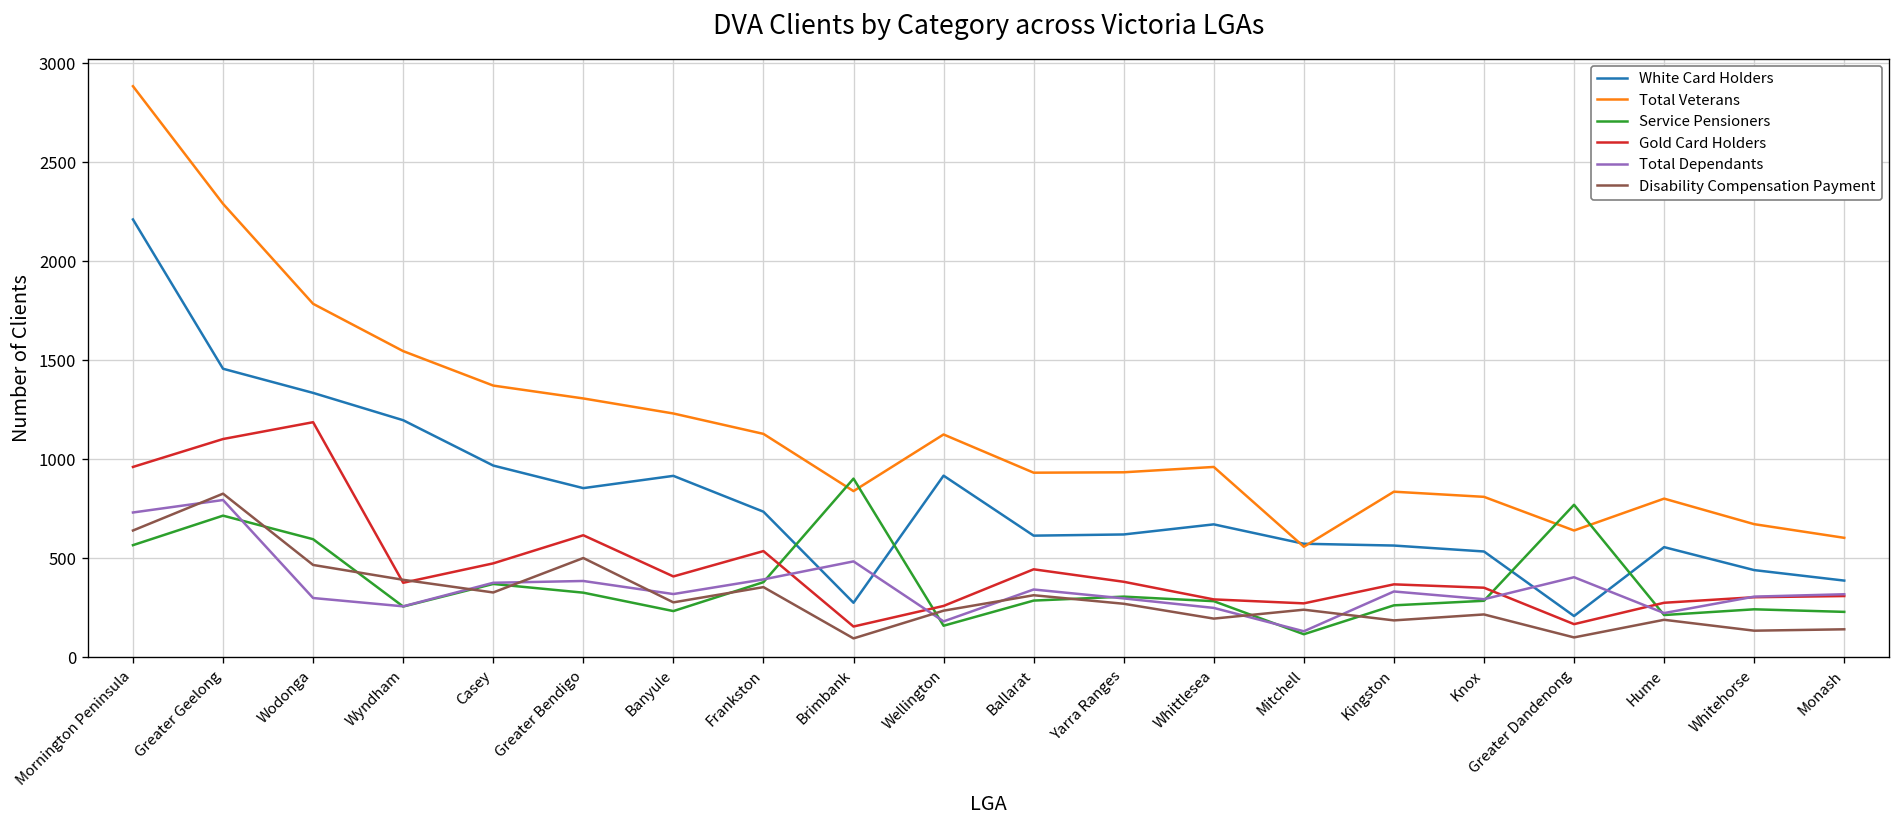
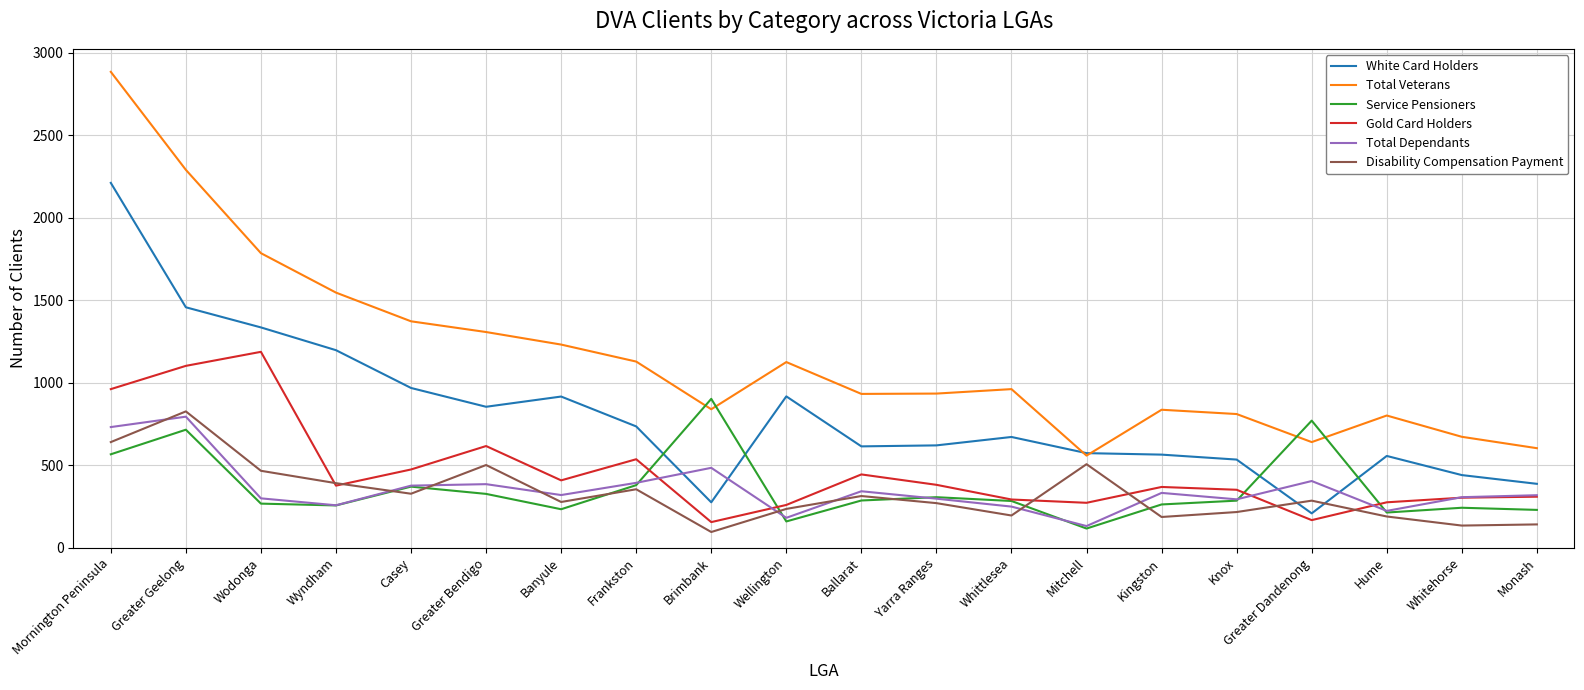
Service Pensioners, Wodonga: 600 -> 270
Disability Compensation Payment, Mitchell: 240 -> 510
Disability Compensation Payment, Greater Dandenong: 100 -> 290
